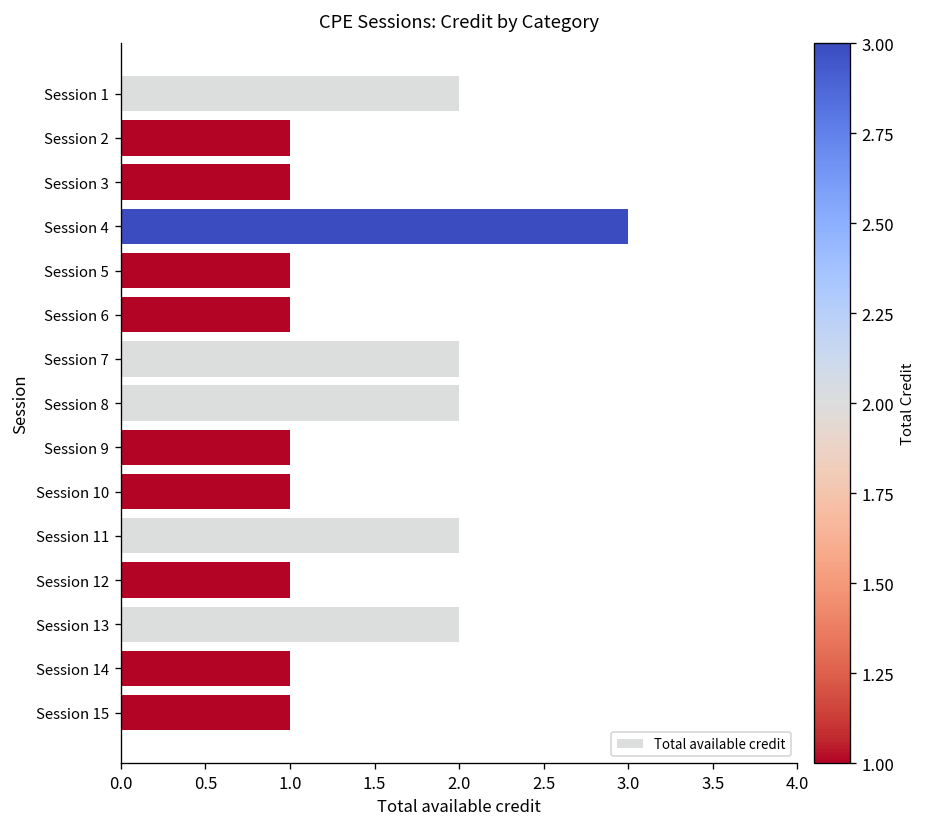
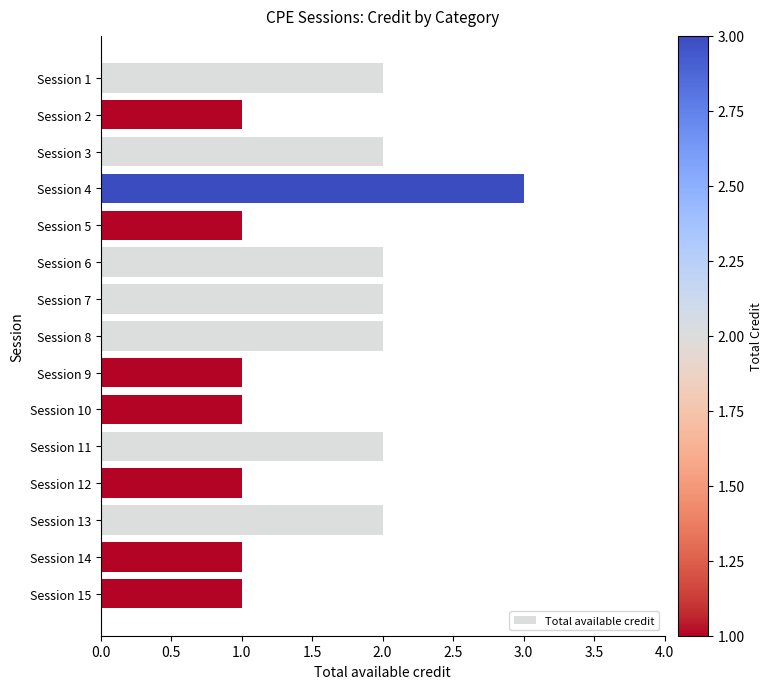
Session 3: 1 -> 2
Session 6: 1 -> 2
